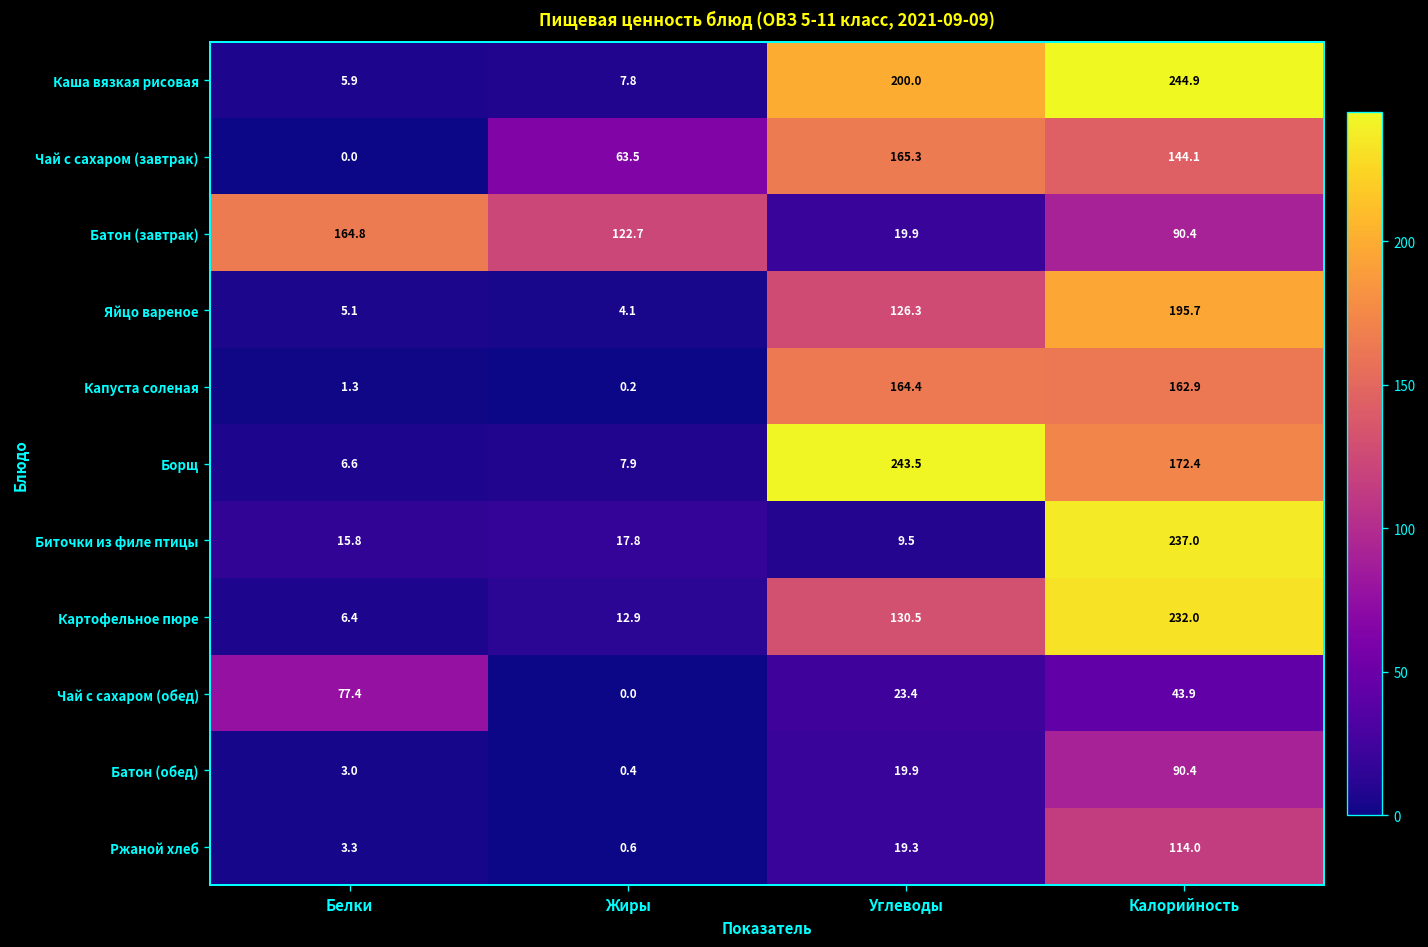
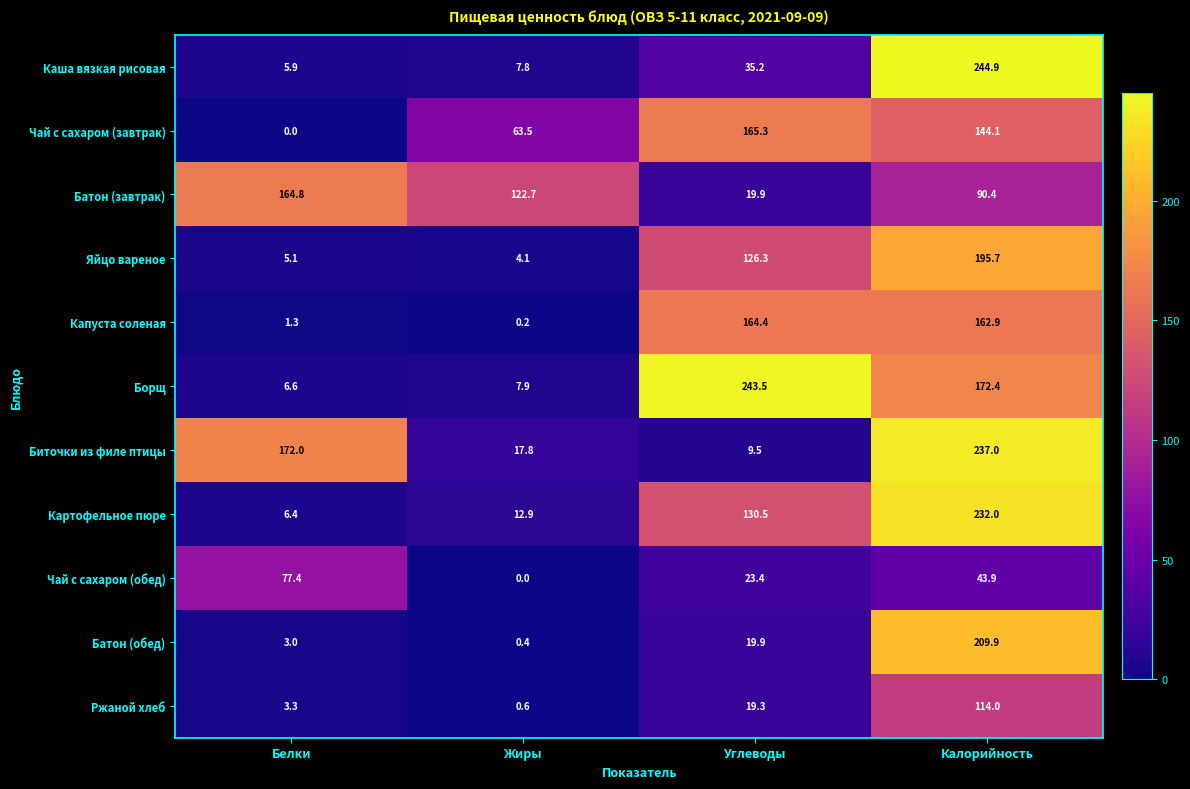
Каша вязкая рисовая, Углеводы: 200.0 -> 35.2
Биточки из филе птицы, Белки: 15.8 -> 172.0
Батон (обед), Калорийность: 90.4 -> 209.9
